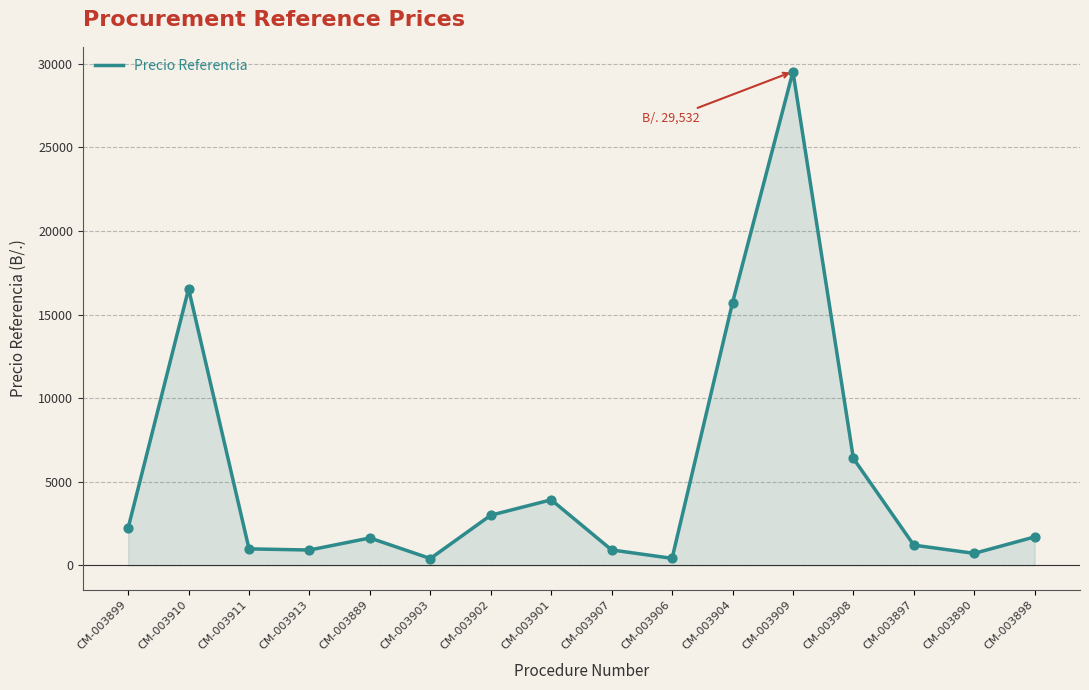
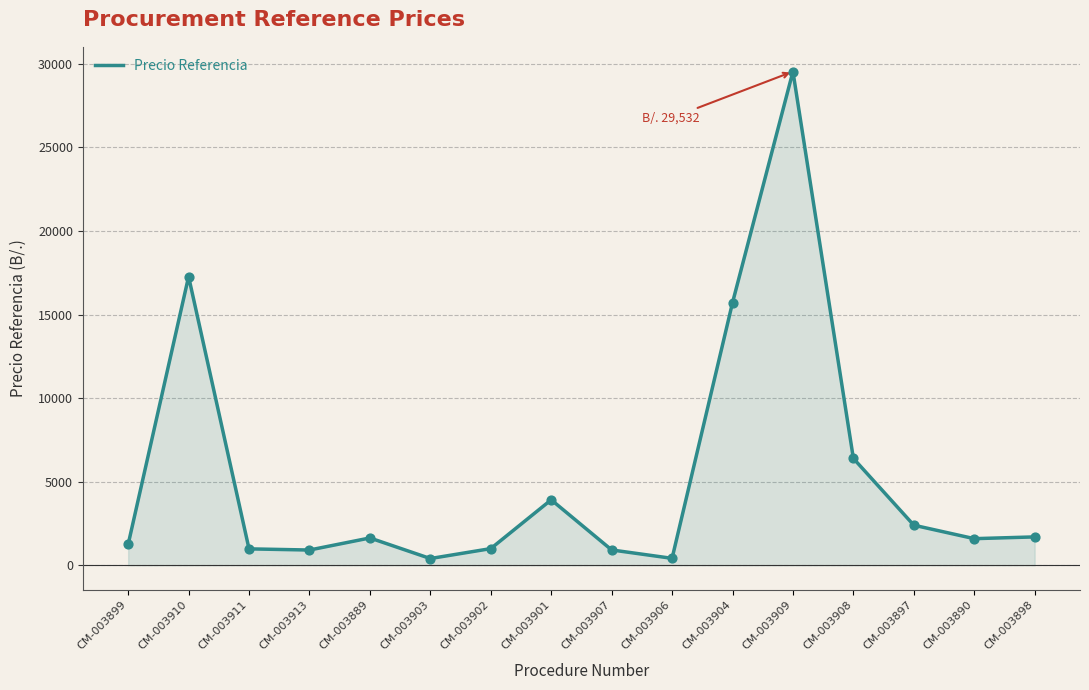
CM-003899: 2200 -> 1300
CM-003910: 16500 -> 17300
CM-003902: 3000 -> 1000
CM-003897: 1200 -> 2400
CM-003890: 700 -> 1600
